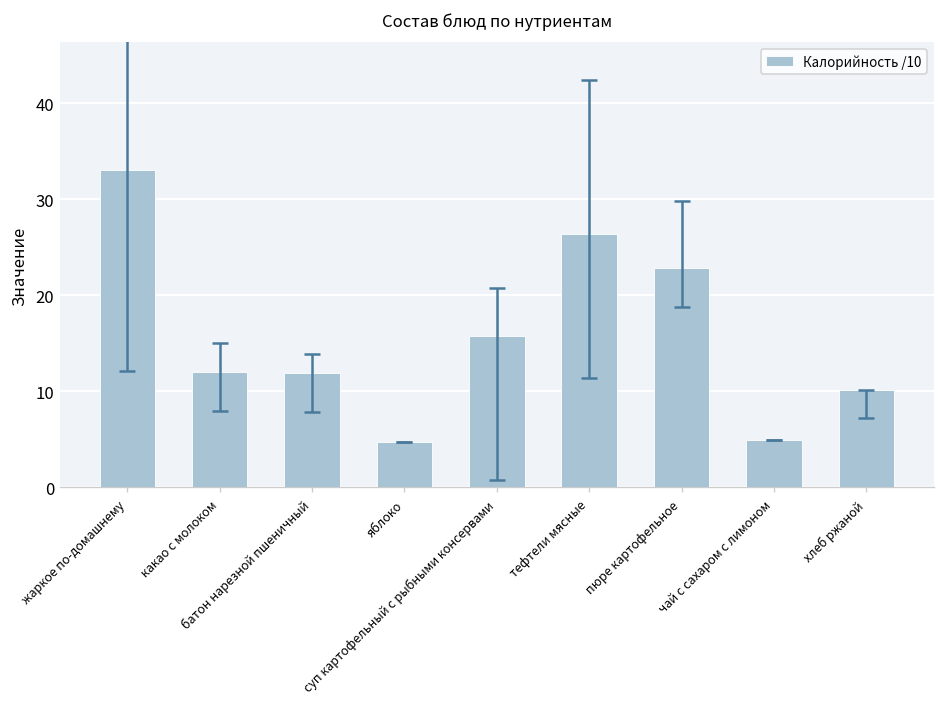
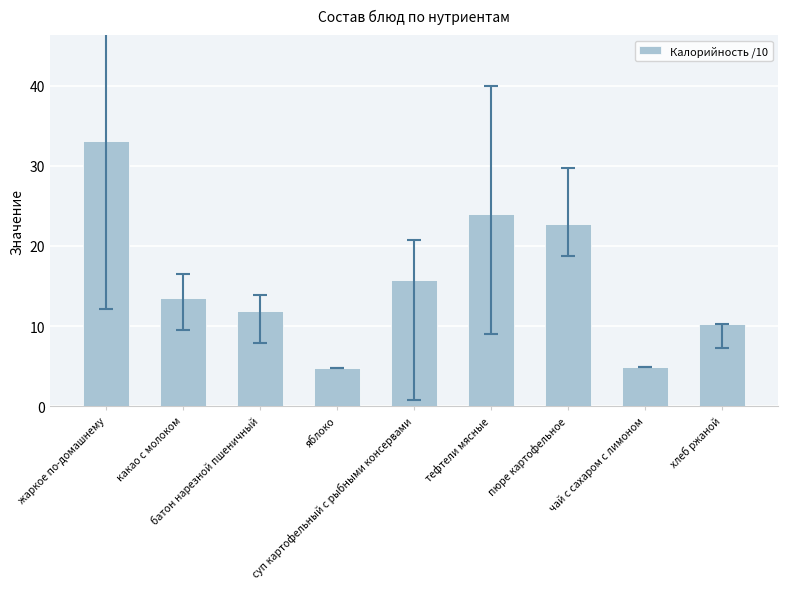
Калорийность /10, какао с молоком: 12 -> 14
Калорийность /10, тефтели мясные: 26 -> 24
